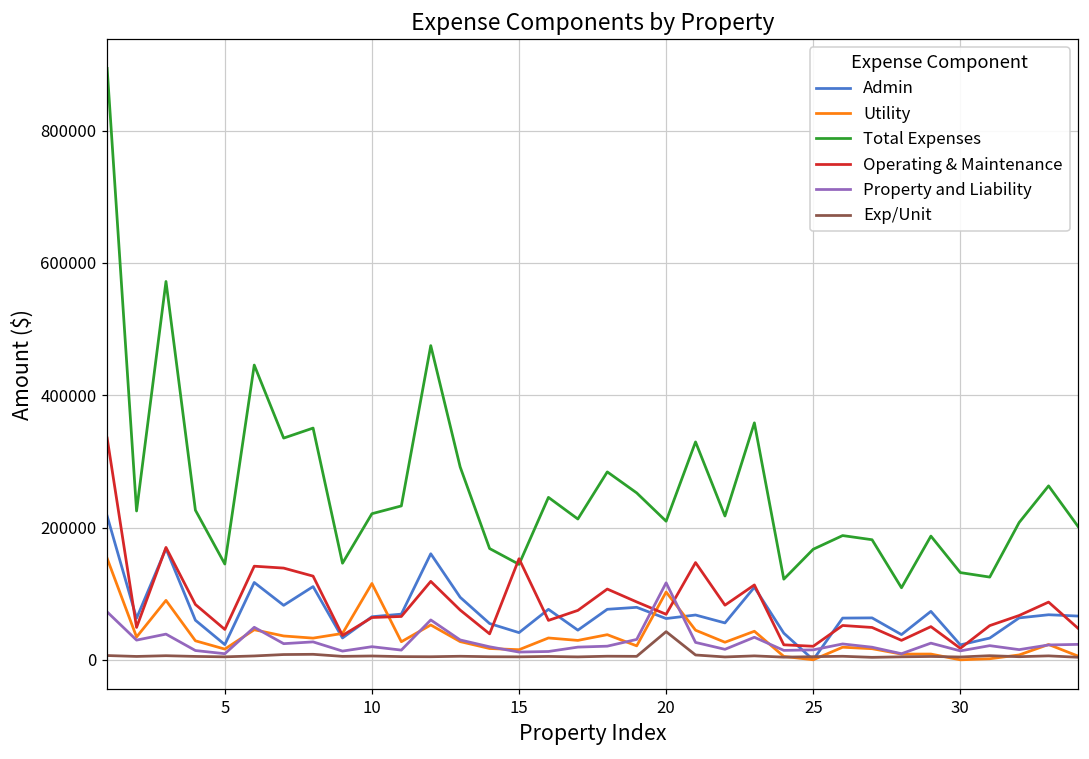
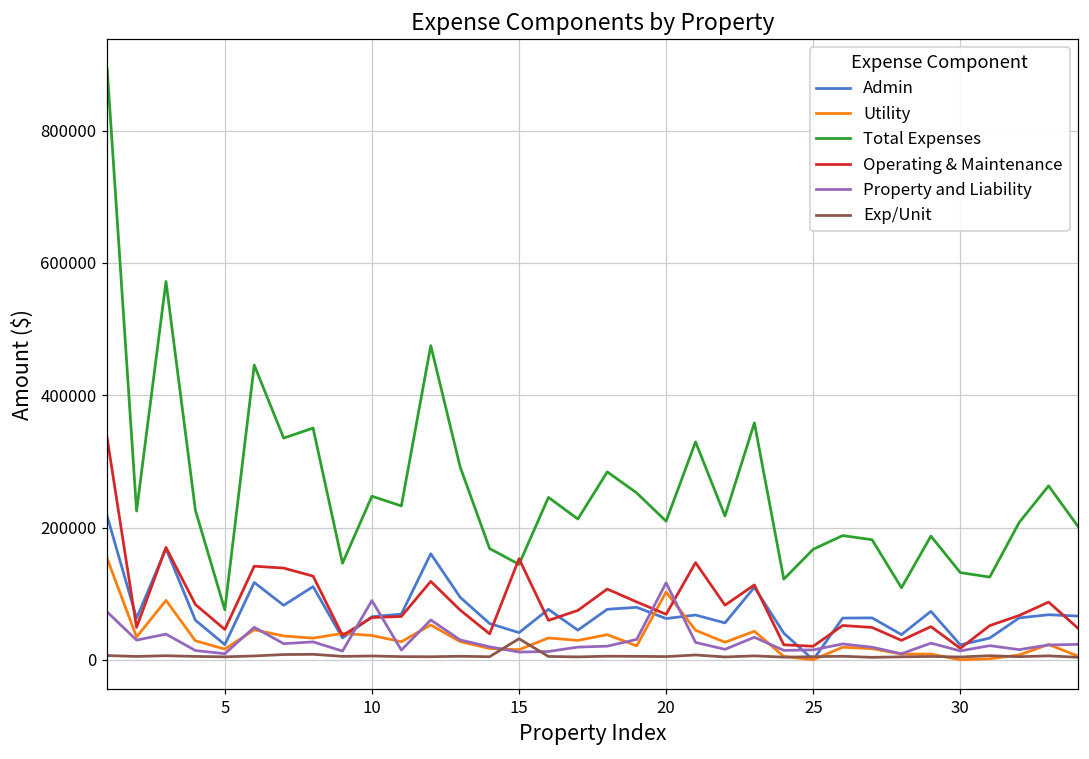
Total Expenses, 5: 140000 -> 80000
Utility, 10: 120000 -> 40000
Total Expenses, 10: 220000 -> 250000
Property and Liability, 10: 20000 -> 90000
Exp/Unit, 15: 0 -> 30000
Exp/Unit, 20: 40000 -> 0
